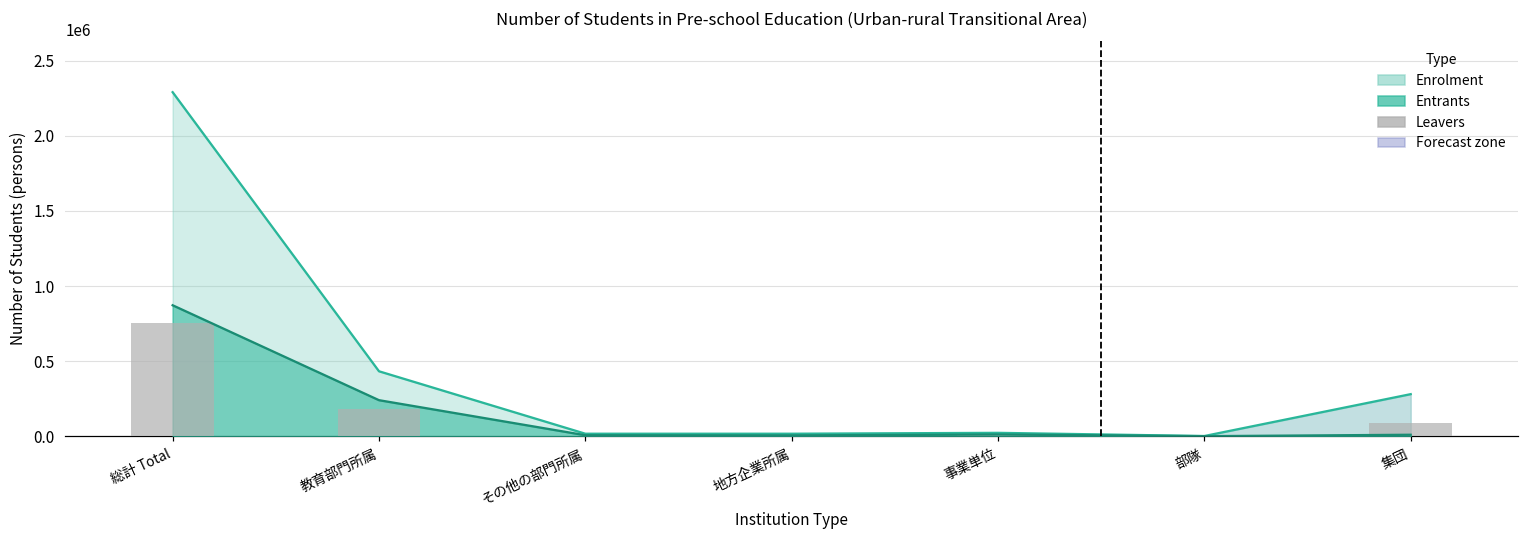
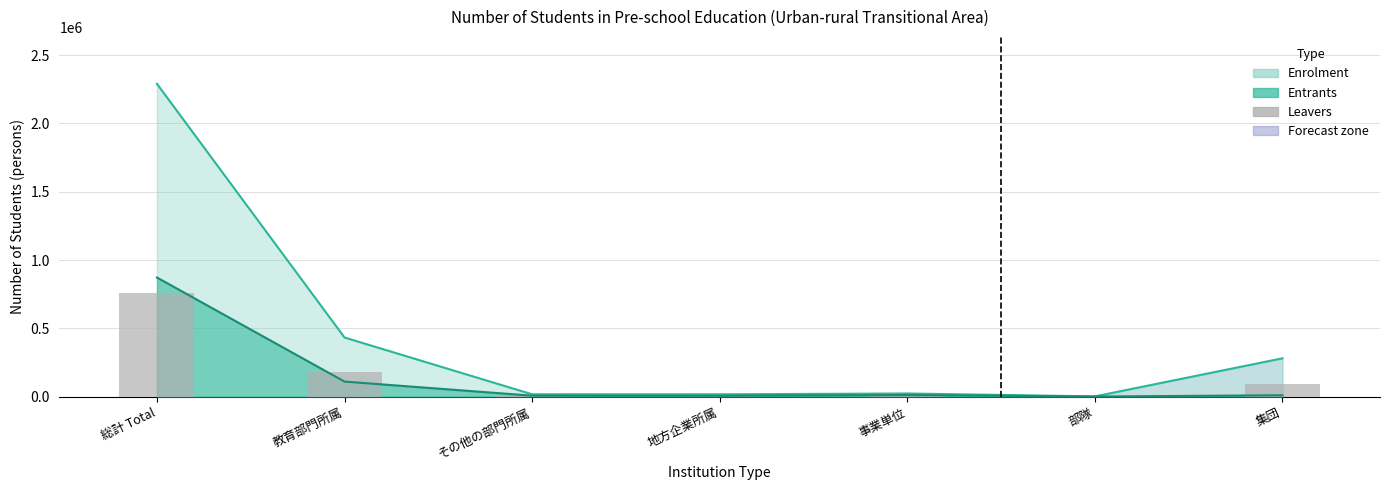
Entrants, 教育部門所属: 240000 -> 110000
